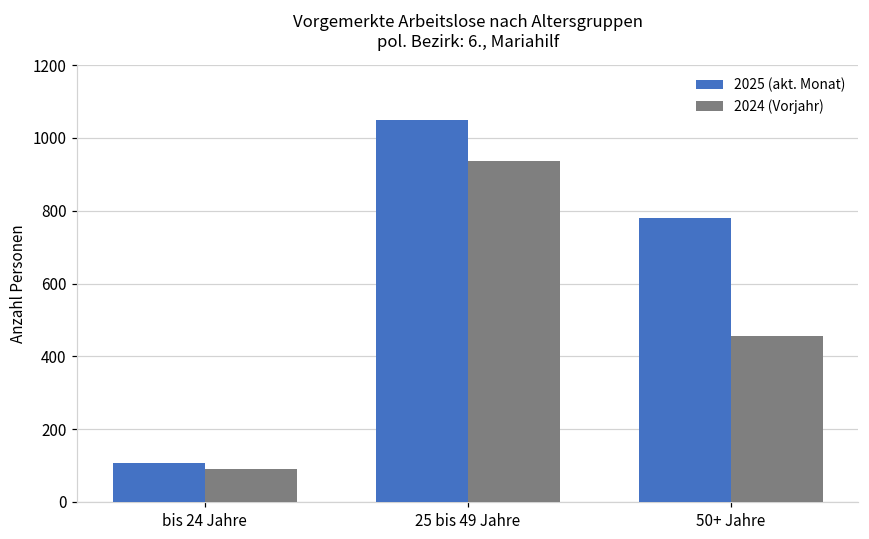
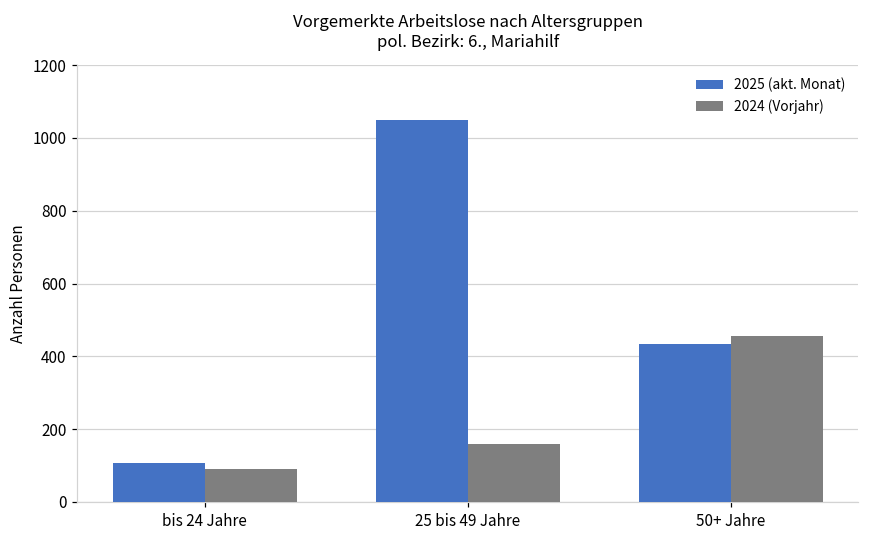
2024 (Vorjahr), 25 bis 49 Jahre: 940 -> 160
2025 (akt. Monat), 50+ Jahre: 780 -> 430
